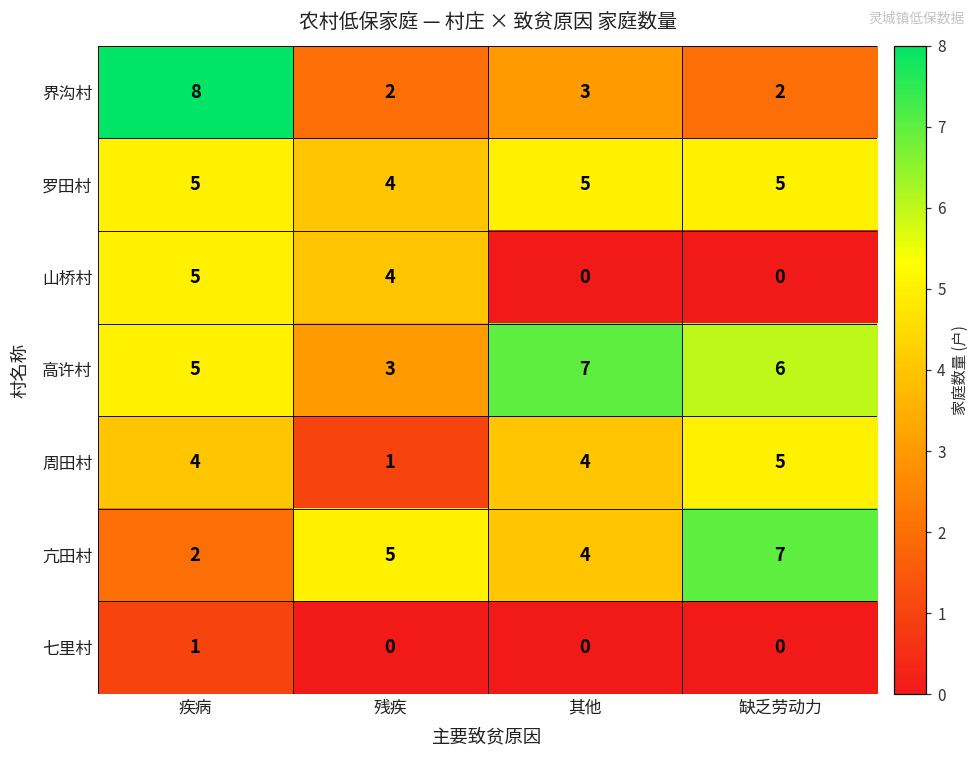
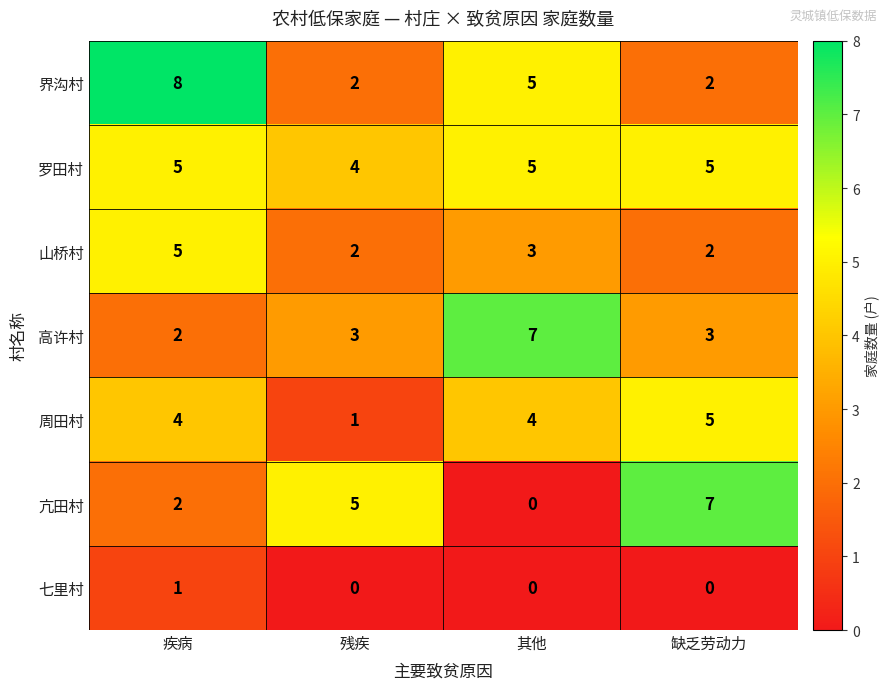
界沟村, 其他: 3 -> 5
山桥村, 残疾: 4 -> 2
山桥村, 其他: 0 -> 3
山桥村, 缺乏劳动力: 0 -> 2
高许村, 疾病: 5 -> 2
高许村, 缺乏劳动力: 6 -> 3
亢田村, 其他: 4 -> 0
